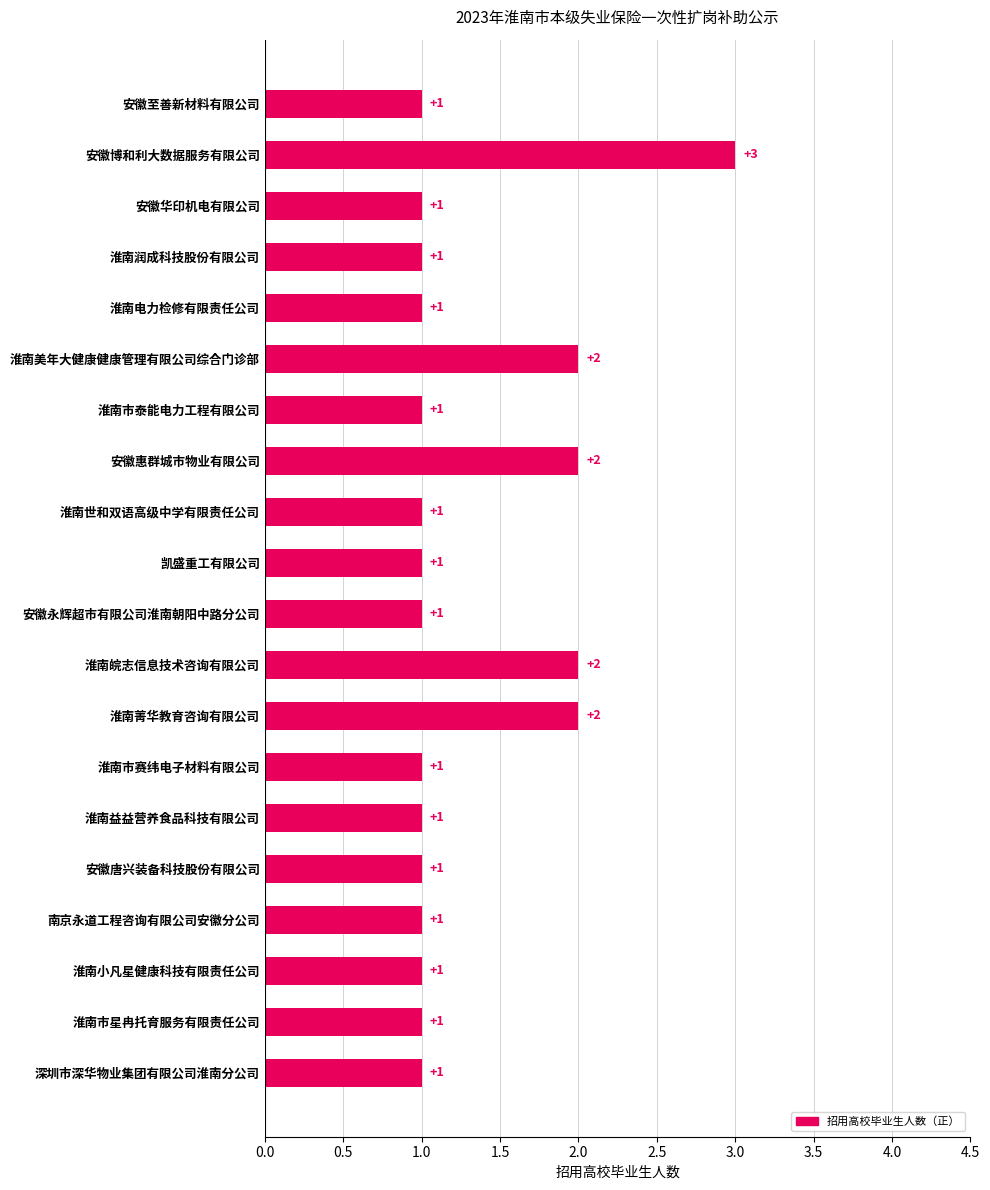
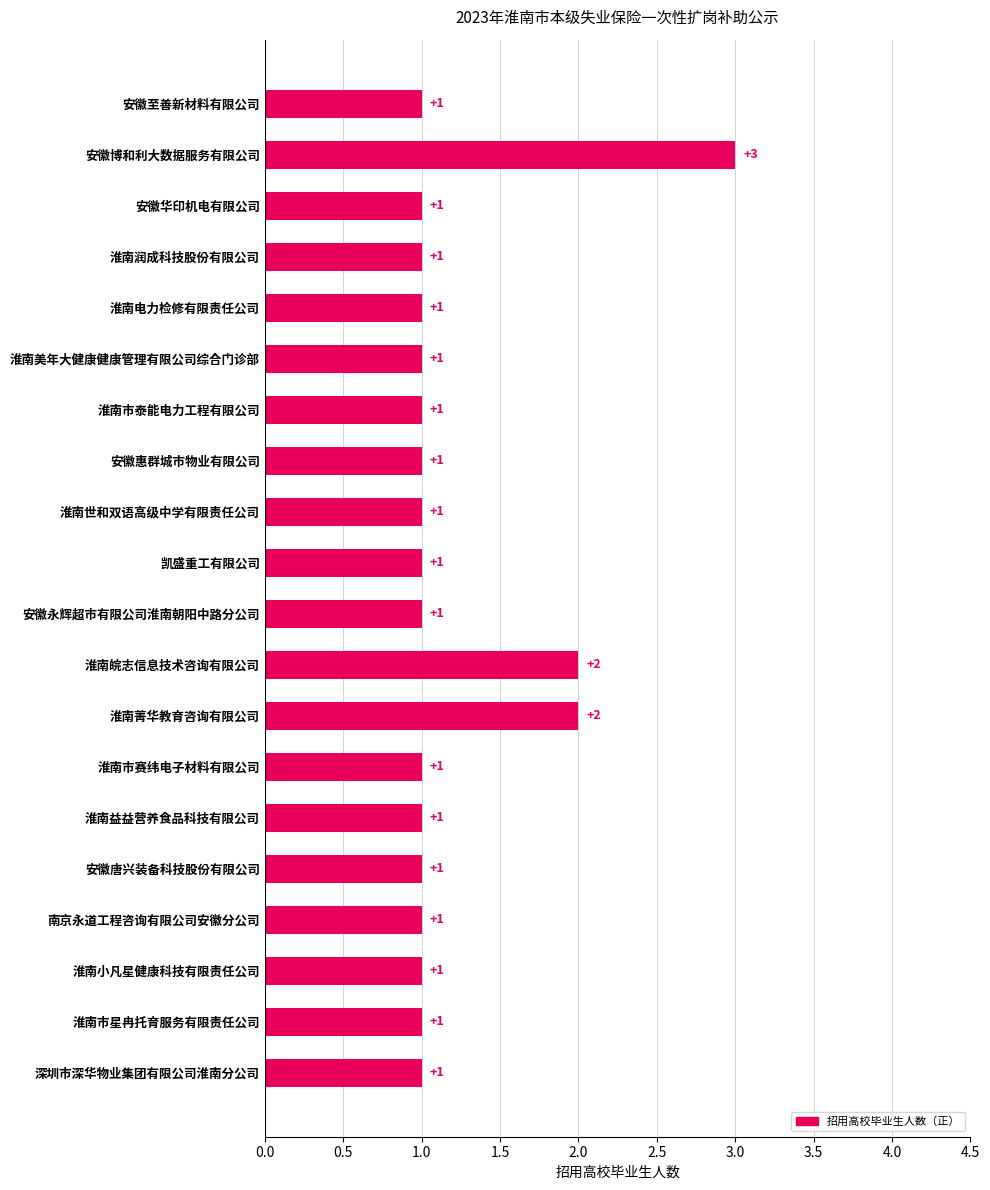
淮南美年大健康健康管理有限公司综合门诊部: +2 -> +1
安徽惠群城市物业有限公司: +2 -> +1
